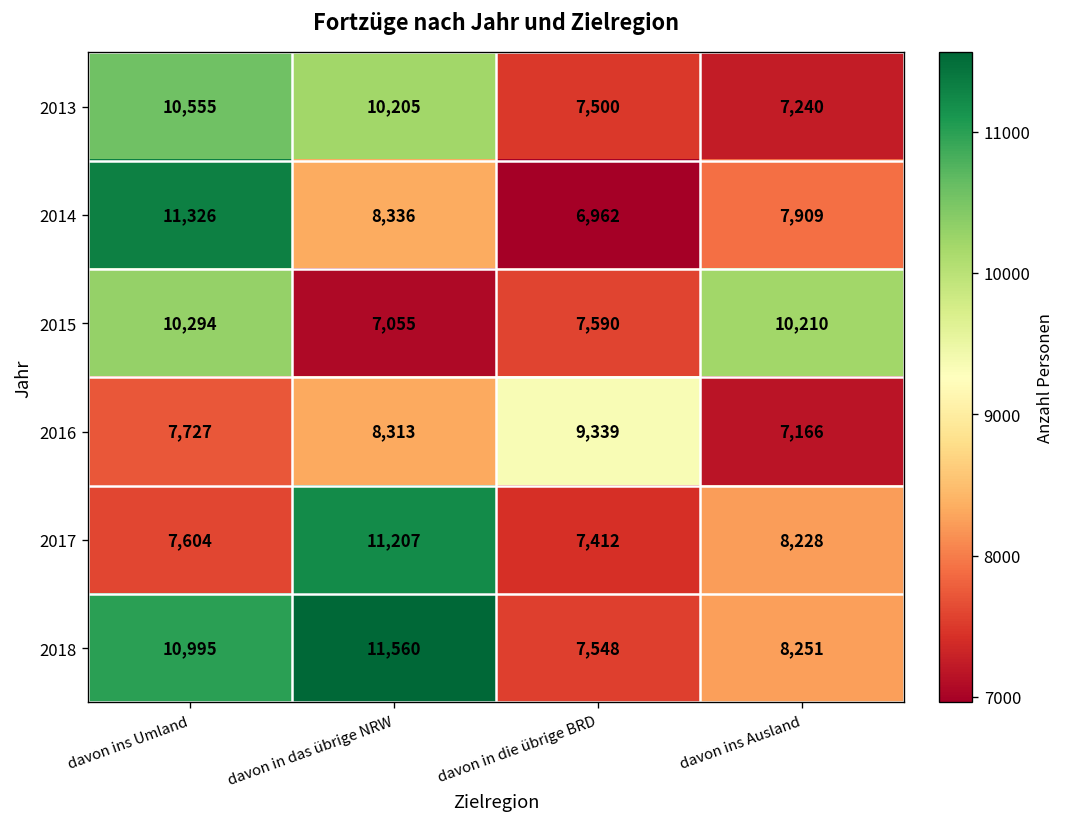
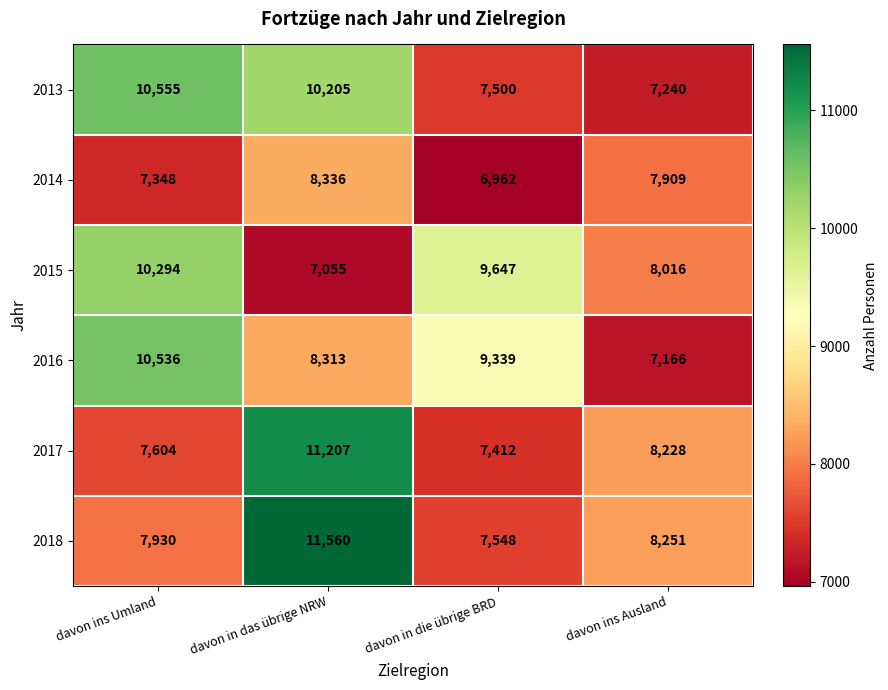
2014, davon ins Umland: 11,326 -> 7,348
2015, davon in die übrige BRD: 7,590 -> 9,647
2015, davon ins Ausland: 10,210 -> 8,016
2016, davon ins Umland: 7,727 -> 10,536
2018, davon ins Umland: 10,995 -> 7,930
